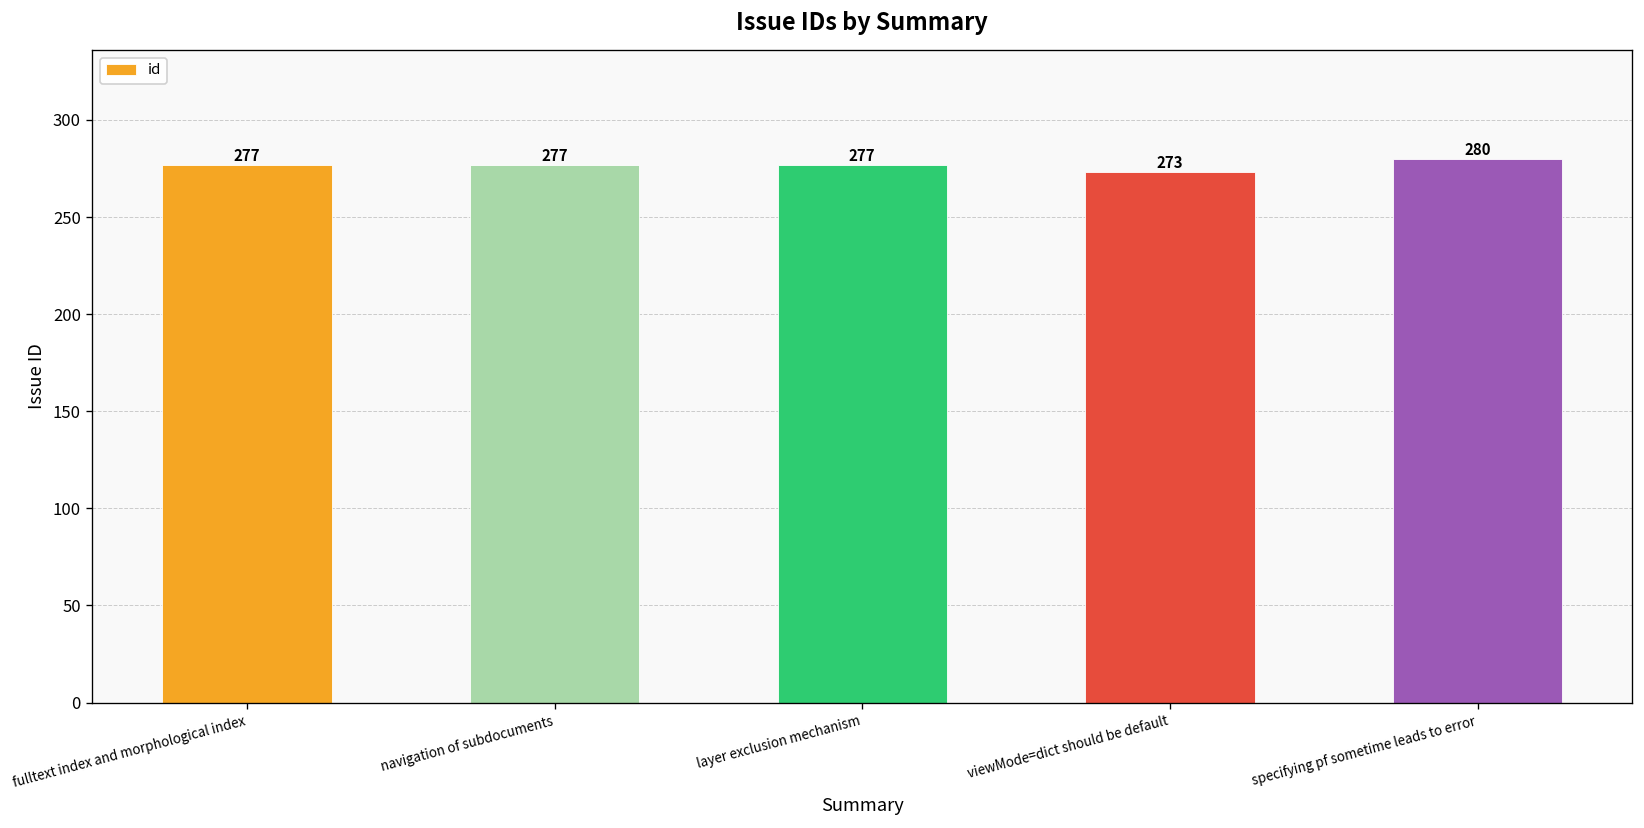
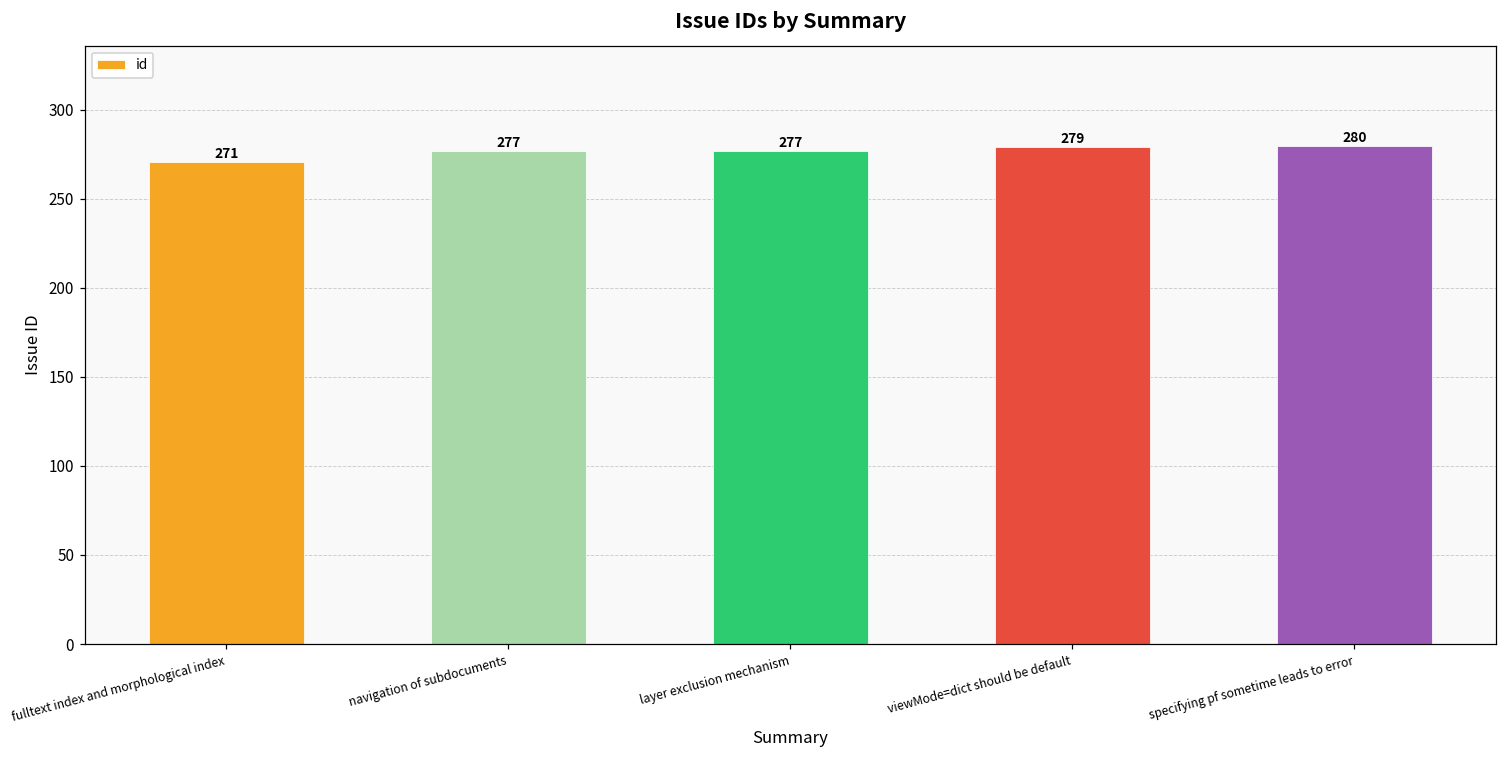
fulltext index and morphological index: 277 -> 271
viewMode=dict should be default: 273 -> 279
